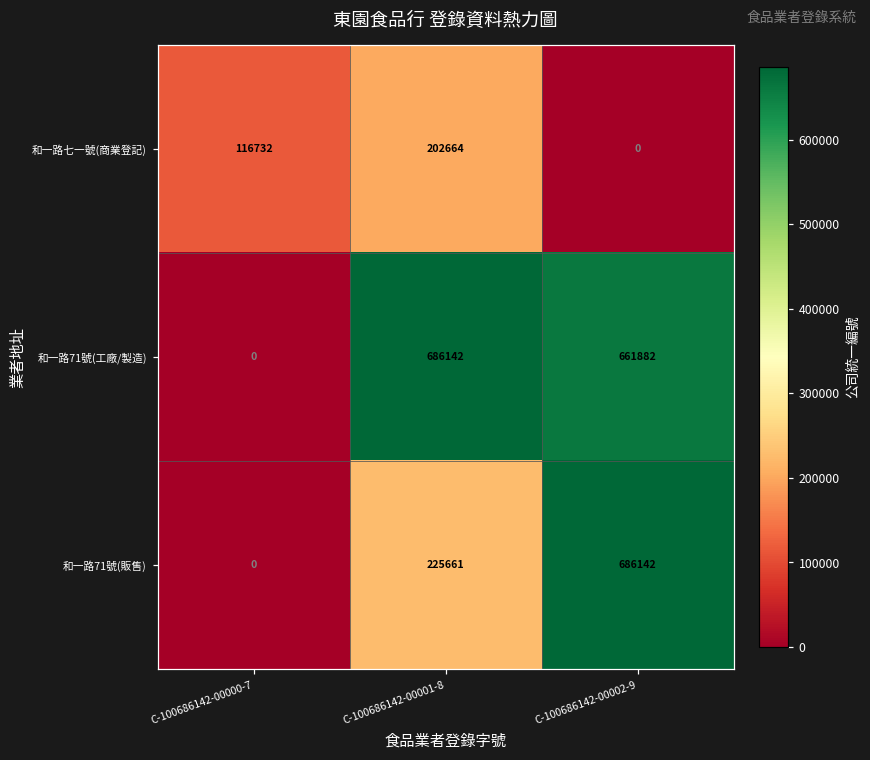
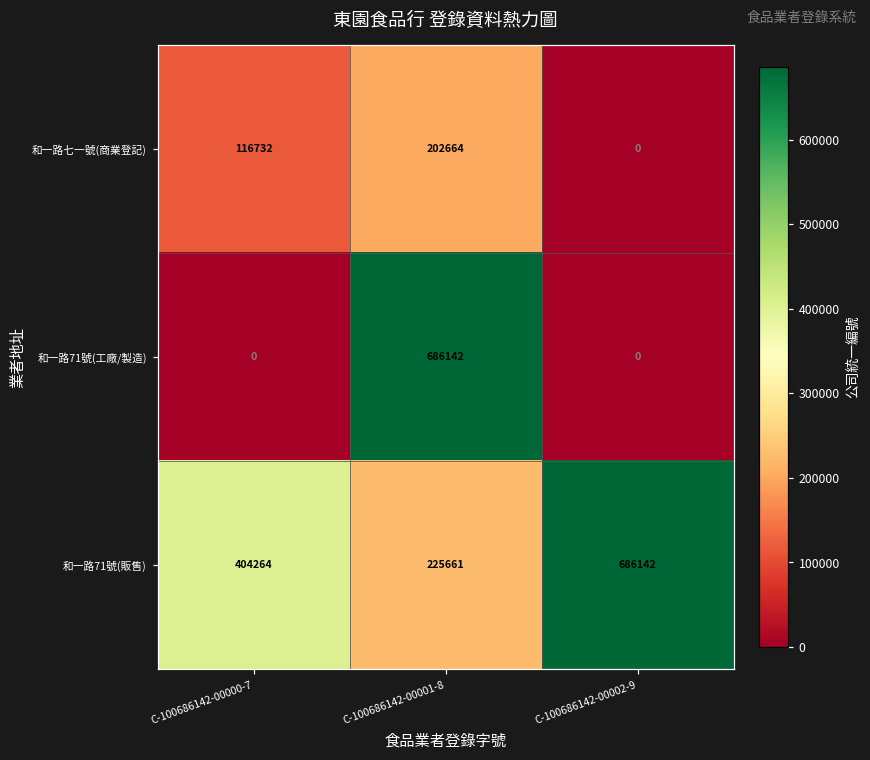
和一路71號(工廠/製造), C-100686142-00002-9: 661882 -> 0
和一路71號(販售), C-100686142-00000-7: 0 -> 404264
